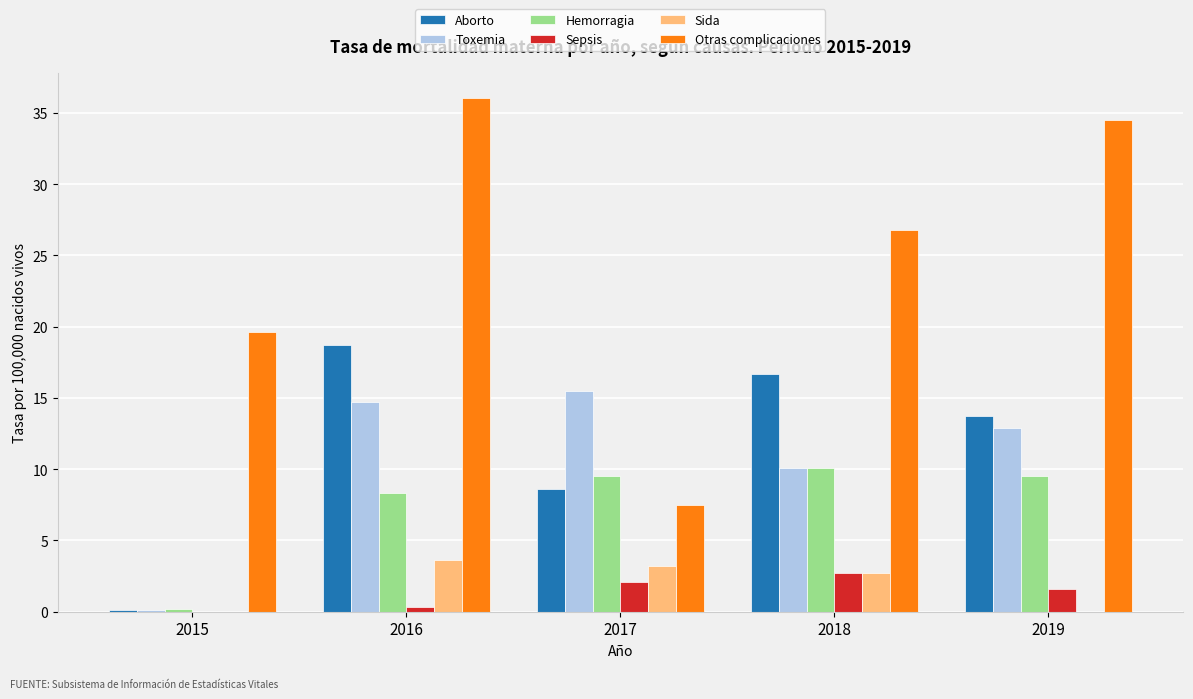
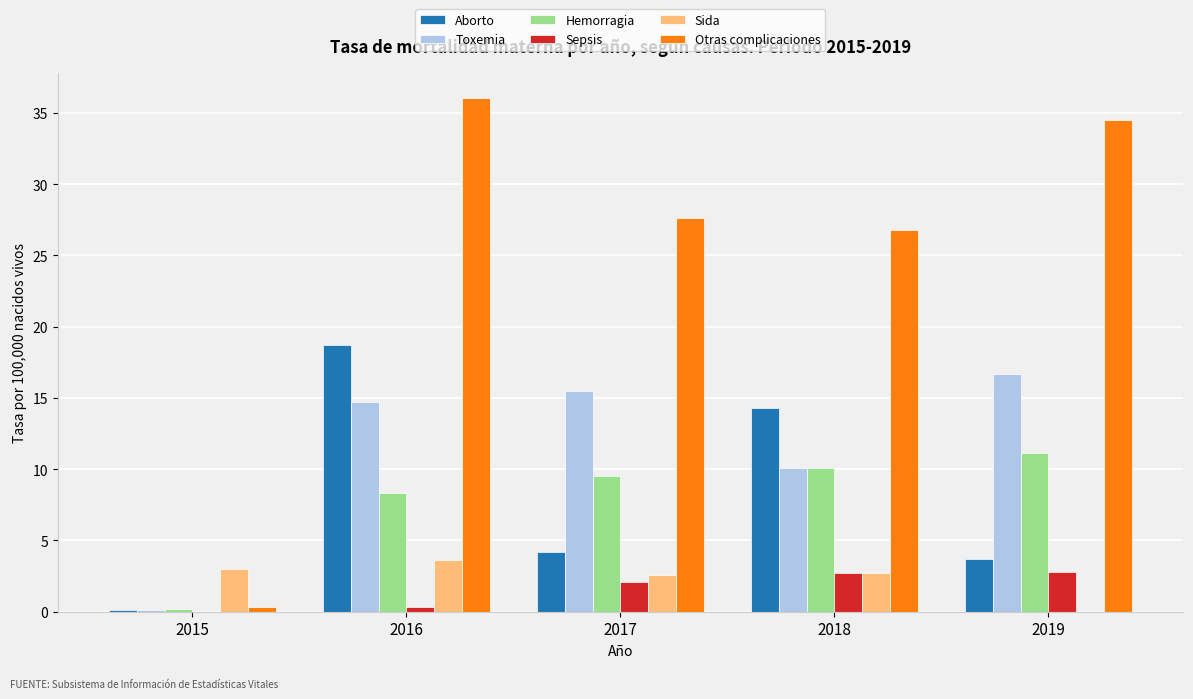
Sida, 2015: 0 -> 3
Otras complicaciones, 2015: 19.6 -> 0.3
Aborto, 2017: 8.6 -> 4.2
Sida, 2017: 3.2 -> 2.6
Otras complicaciones, 2017: 7.5 -> 27.6
Aborto, 2018: 16.7 -> 14.3
Aborto, 2019: 13.7 -> 3.7
Toxemia, 2019: 12.9 -> 16.7
Hemorragia, 2019: 9.5 -> 11.1
Sepsis, 2019: 1.6 -> 2.8
